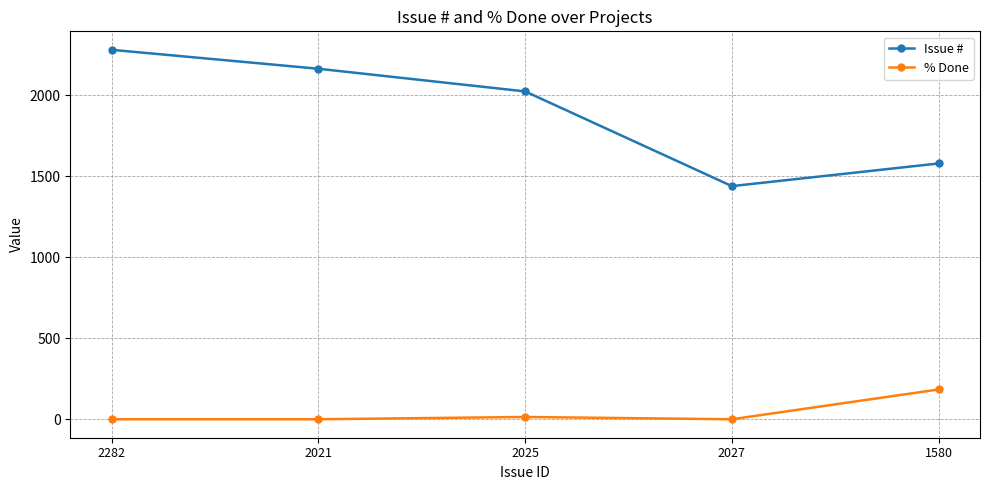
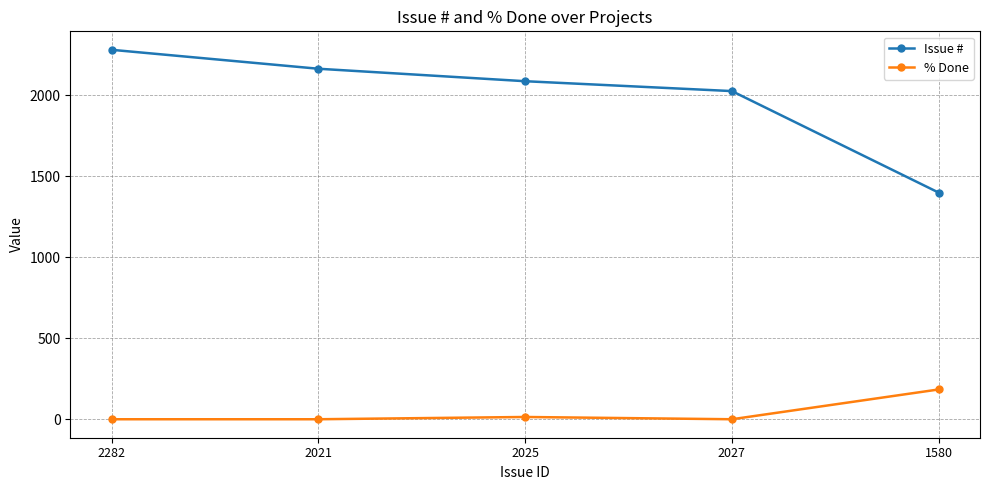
Issue #, 2025: 2030 -> 2090
Issue #, 2027: 1440 -> 2030
Issue #, 1580: 1580 -> 1400
